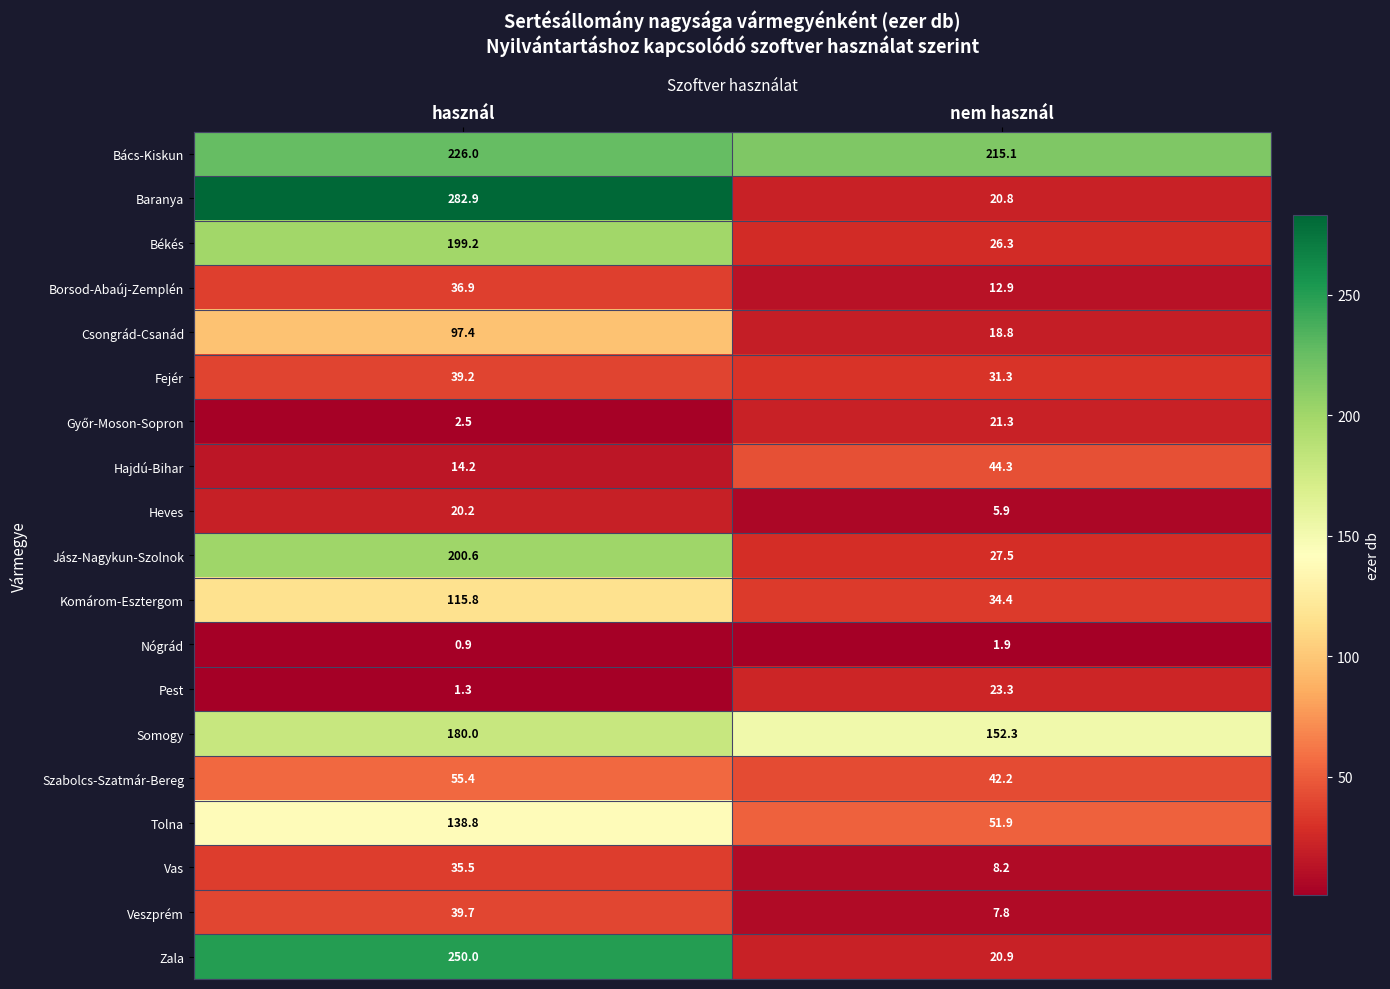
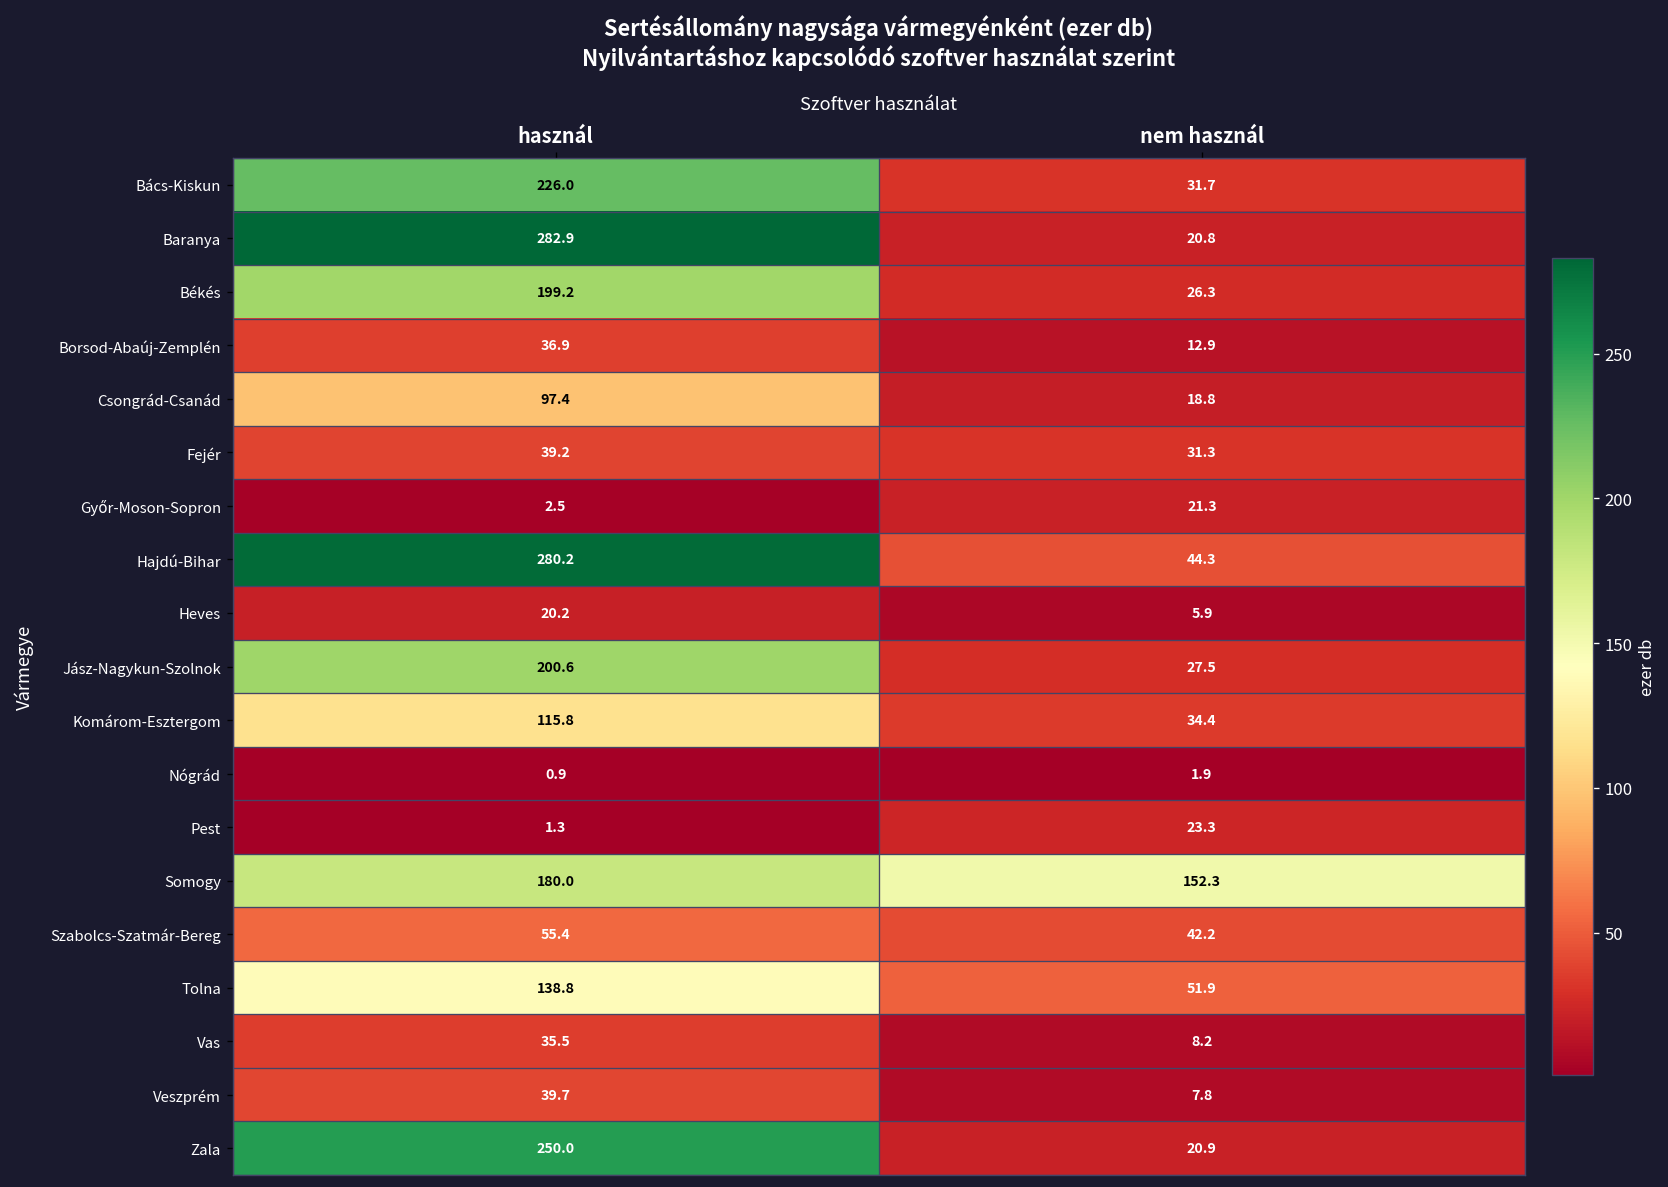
Bács-Kiskun, nem használ: 215.1 -> 31.7
Hajdú-Bihar, használ: 14.2 -> 280.2
